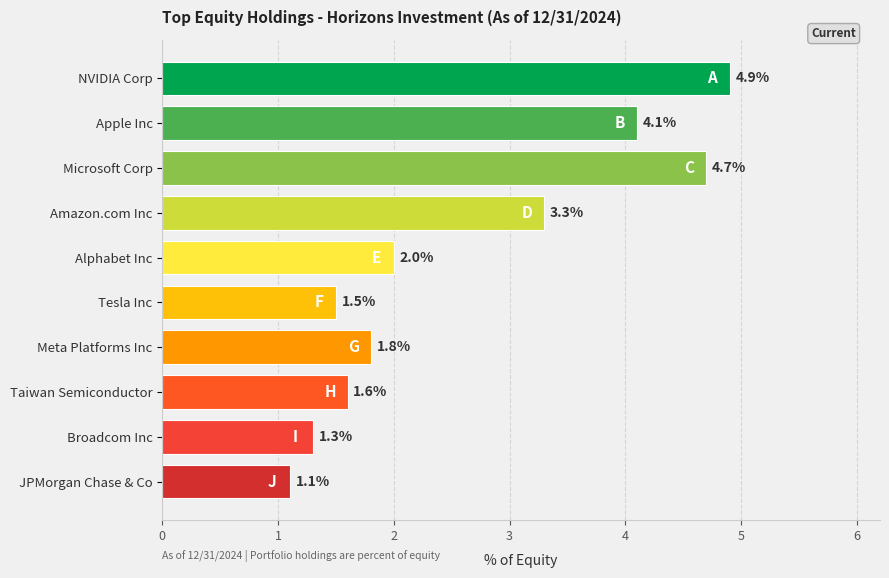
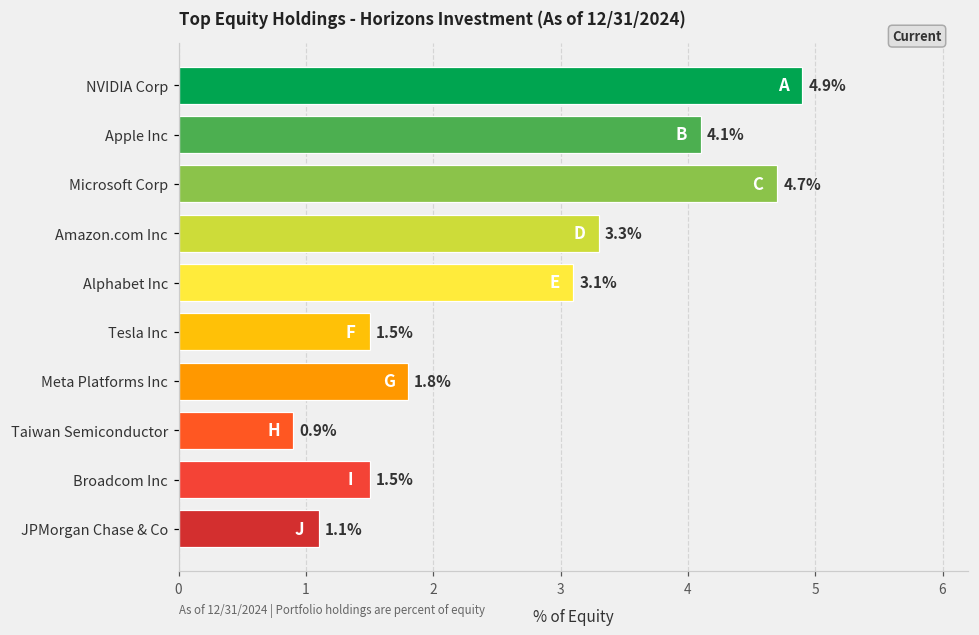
Alphabet Inc: 2.0% -> 3.1%
Taiwan Semiconductor: 1.6% -> 0.9%
Broadcom Inc: 1.3% -> 1.5%
